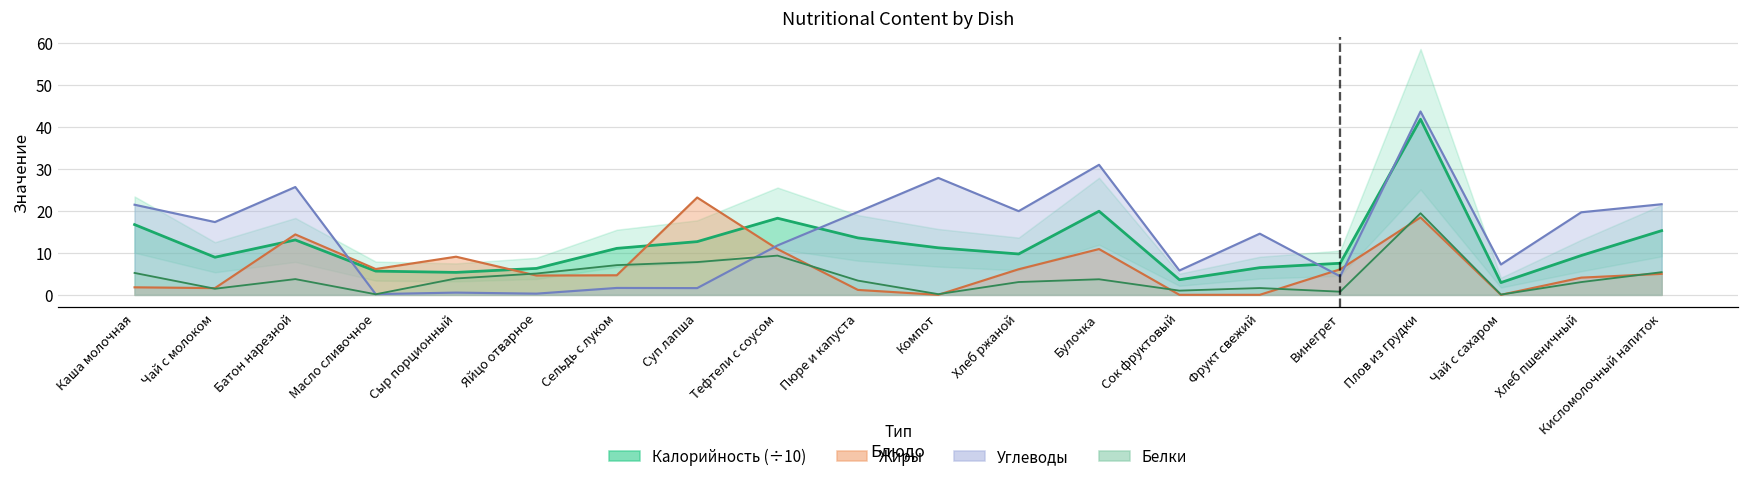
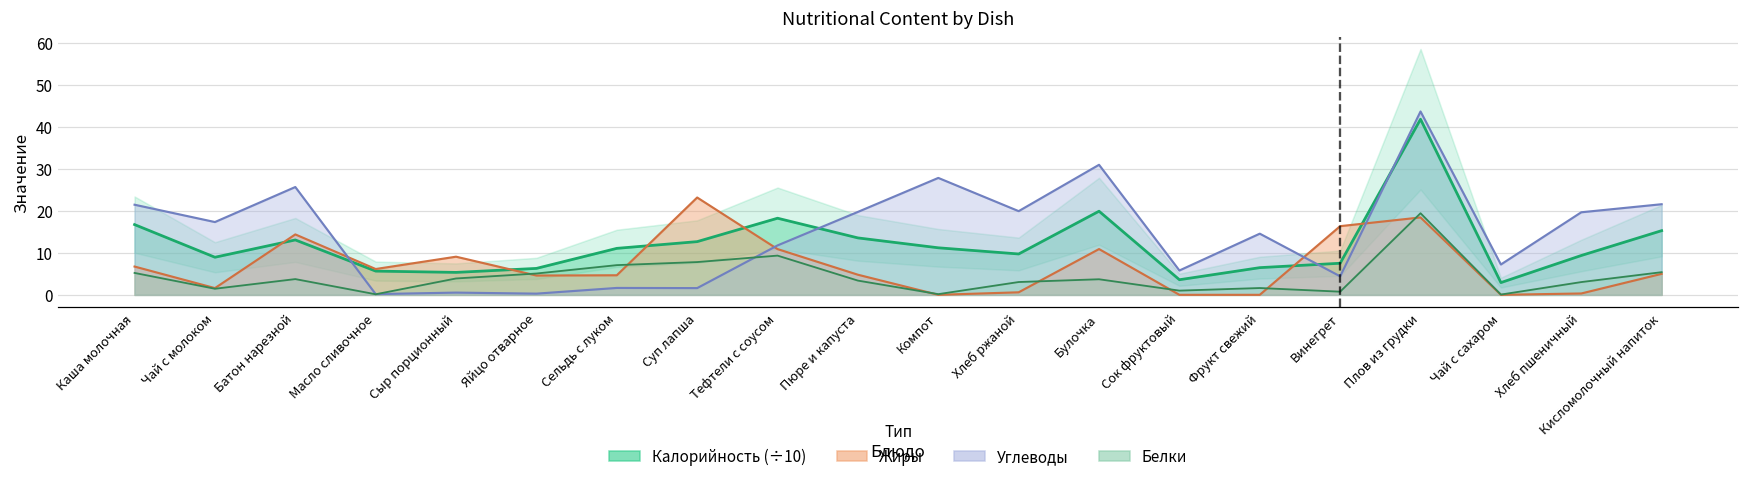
Жиры, Каша молочная: 2 -> 7
Жиры, Пюре и капуста: 1 -> 5
Жиры, Хлеб ржаной: 6 -> 1
Жиры, Винегрет: 6 -> 16
Жиры, Хлеб пшеничный: 4 -> 0
